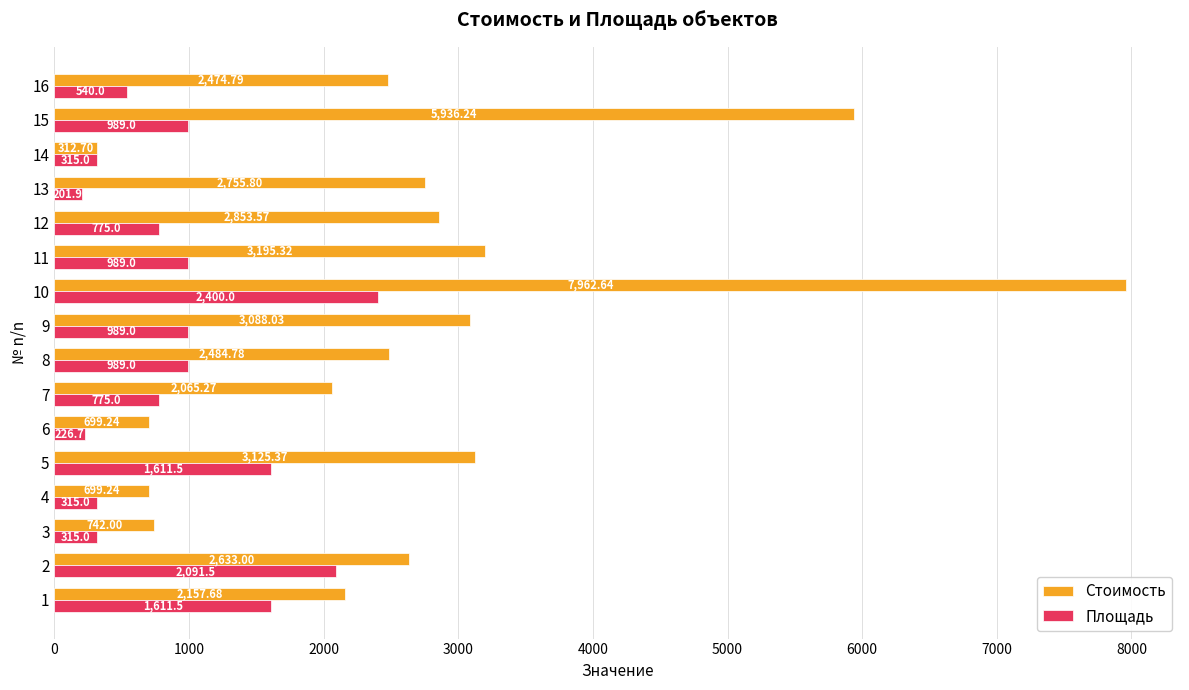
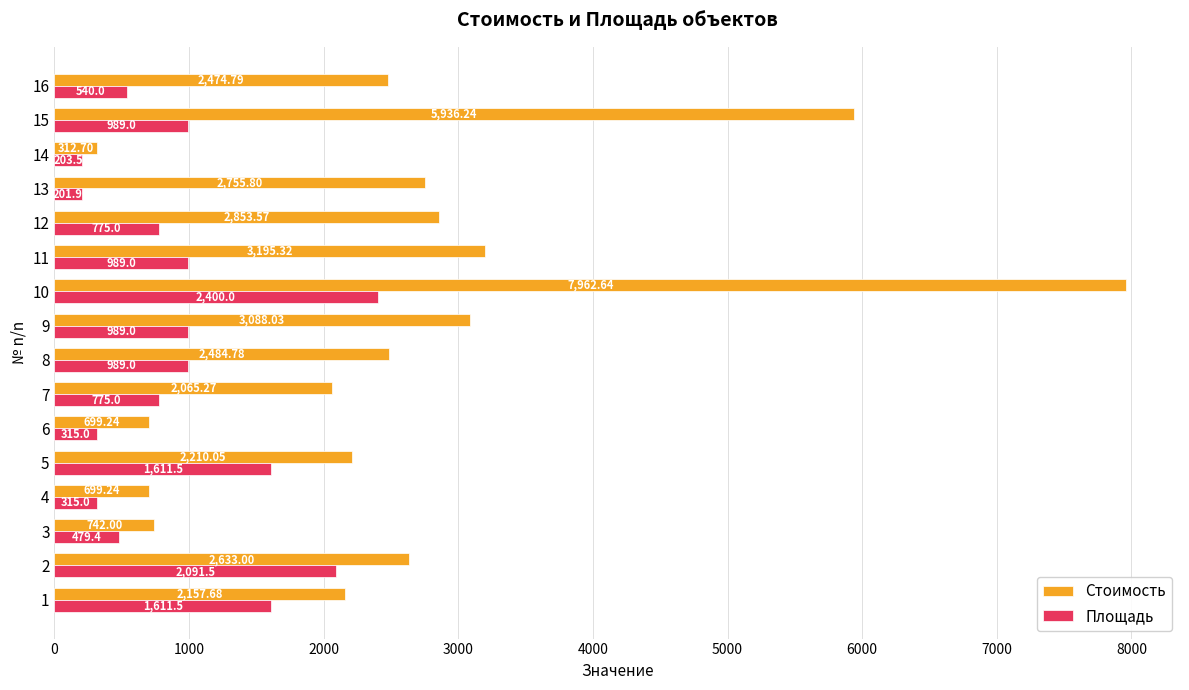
Площадь, 14: 315.0 -> 203.5
Площадь, 6: 226.7 -> 315.0
Стоимость, 5: 3,125.37 -> 2,210.05
Площадь, 3: 315.0 -> 479.4
